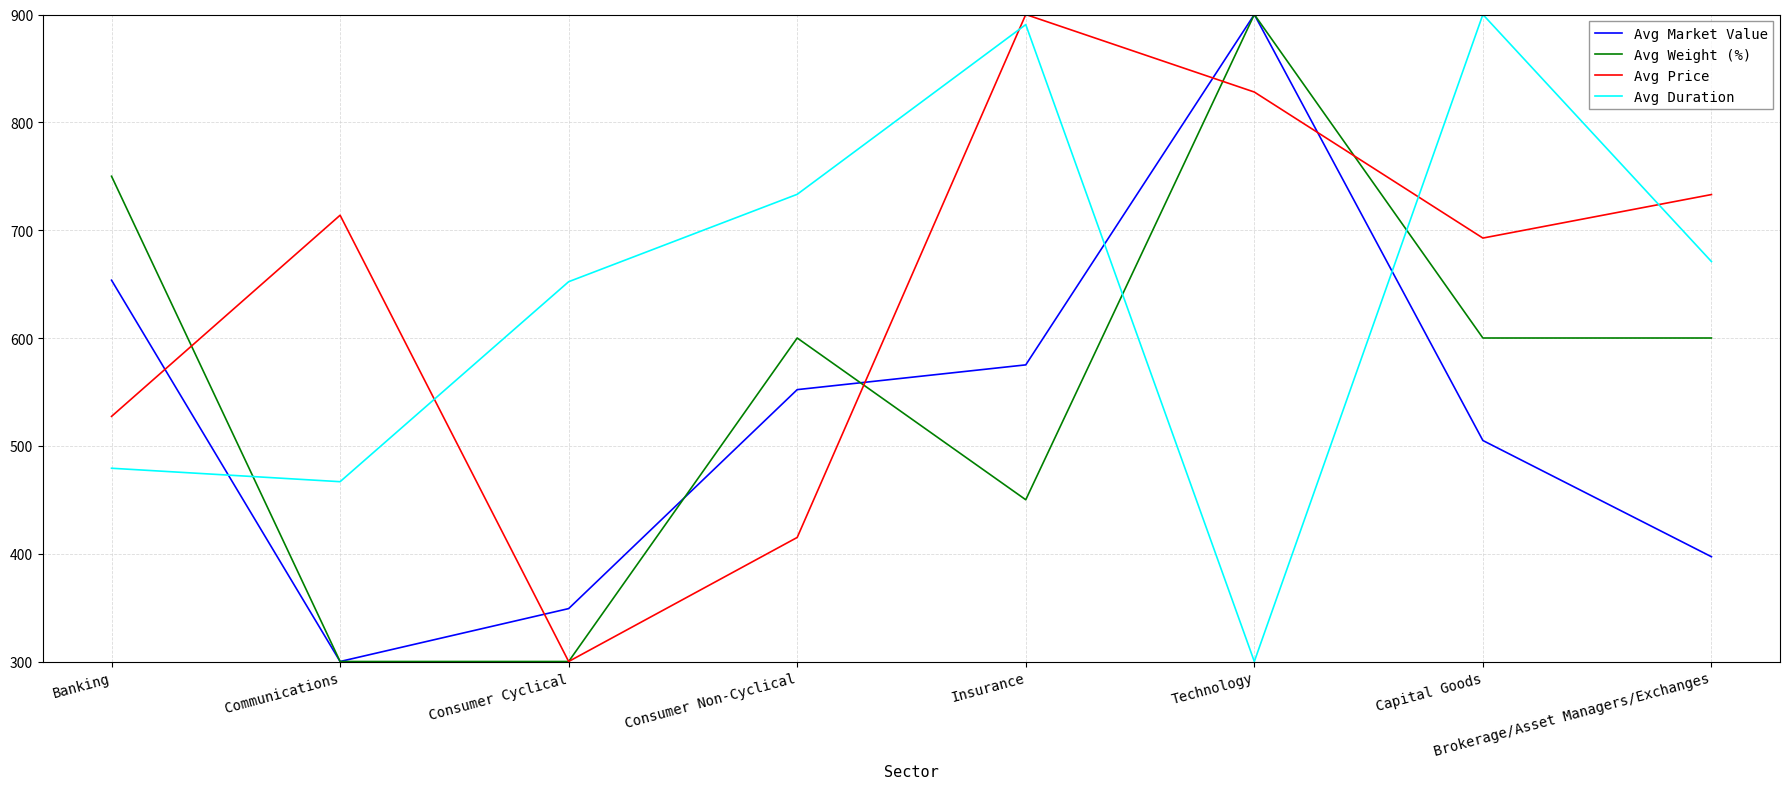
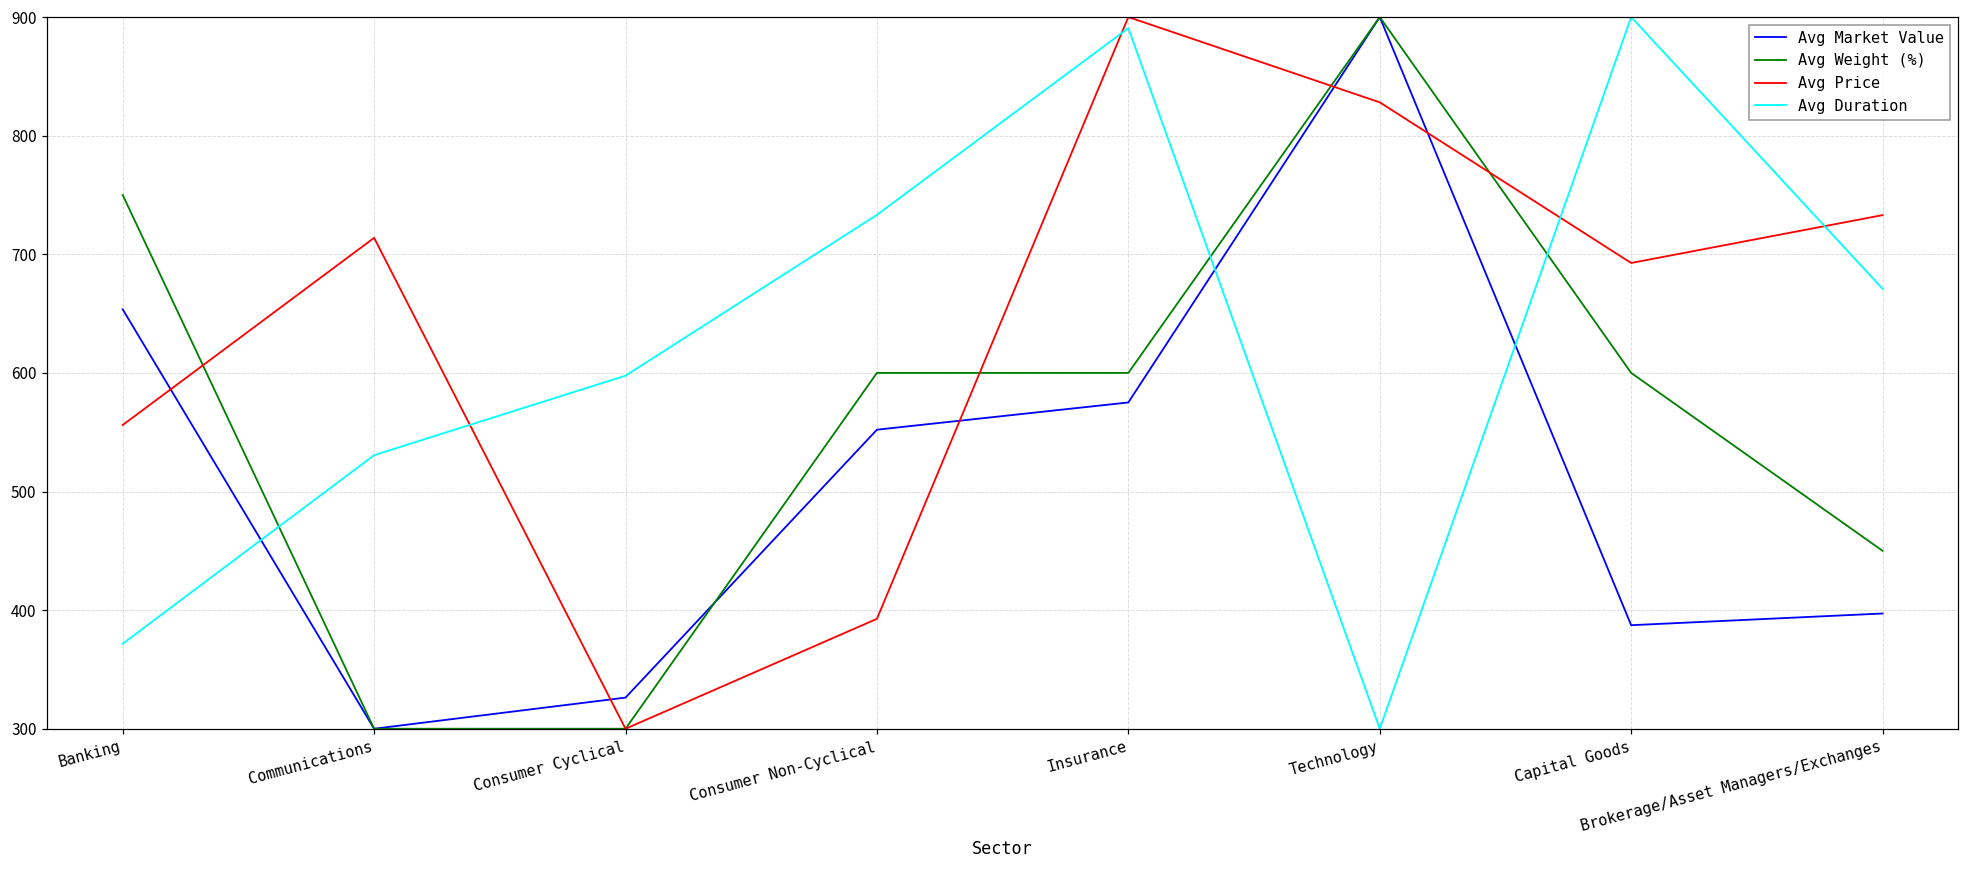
Avg Price, Banking: 527 -> 556
Avg Duration, Banking: 479 -> 372
Avg Duration, Communications: 467 -> 531
Avg Market Value, Consumer Cyclical: 349 -> 326
Avg Duration, Consumer Cyclical: 652 -> 598
Avg Price, Consumer Non-Cyclical: 415 -> 393
Avg Weight (%), Insurance: 450 -> 600
Avg Market Value, Capital Goods: 505 -> 387
Avg Weight (%), Brokerage/Asset Managers/Exchanges: 600 -> 450
